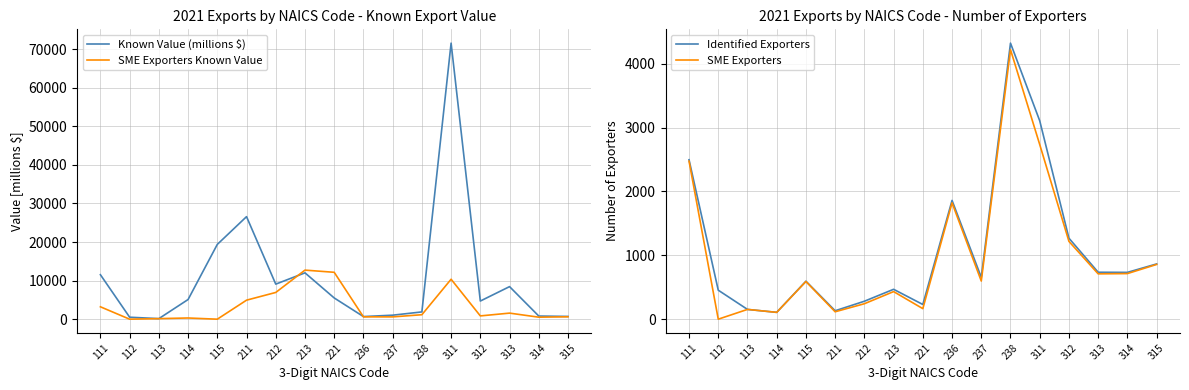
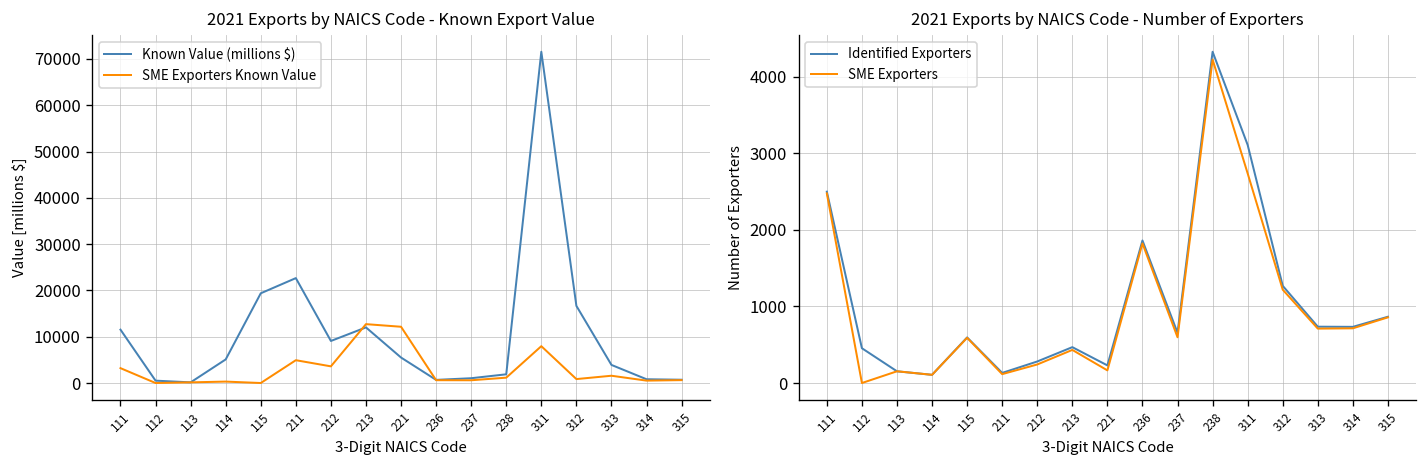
2021 Exports by NAICS Code - Known Export Value, Known Value (millions $), 211: 27000 -> 23000
2021 Exports by NAICS Code - Known Export Value, SME Exporters Known Value, 212: 7000 -> 4000
2021 Exports by NAICS Code - Known Export Value, SME Exporters Known Value, 311: 10000 -> 8000
2021 Exports by NAICS Code - Known Export Value, Known Value (millions $), 312: 5000 -> 17000
2021 Exports by NAICS Code - Known Export Value, Known Value (millions $), 313: 8000 -> 4000
